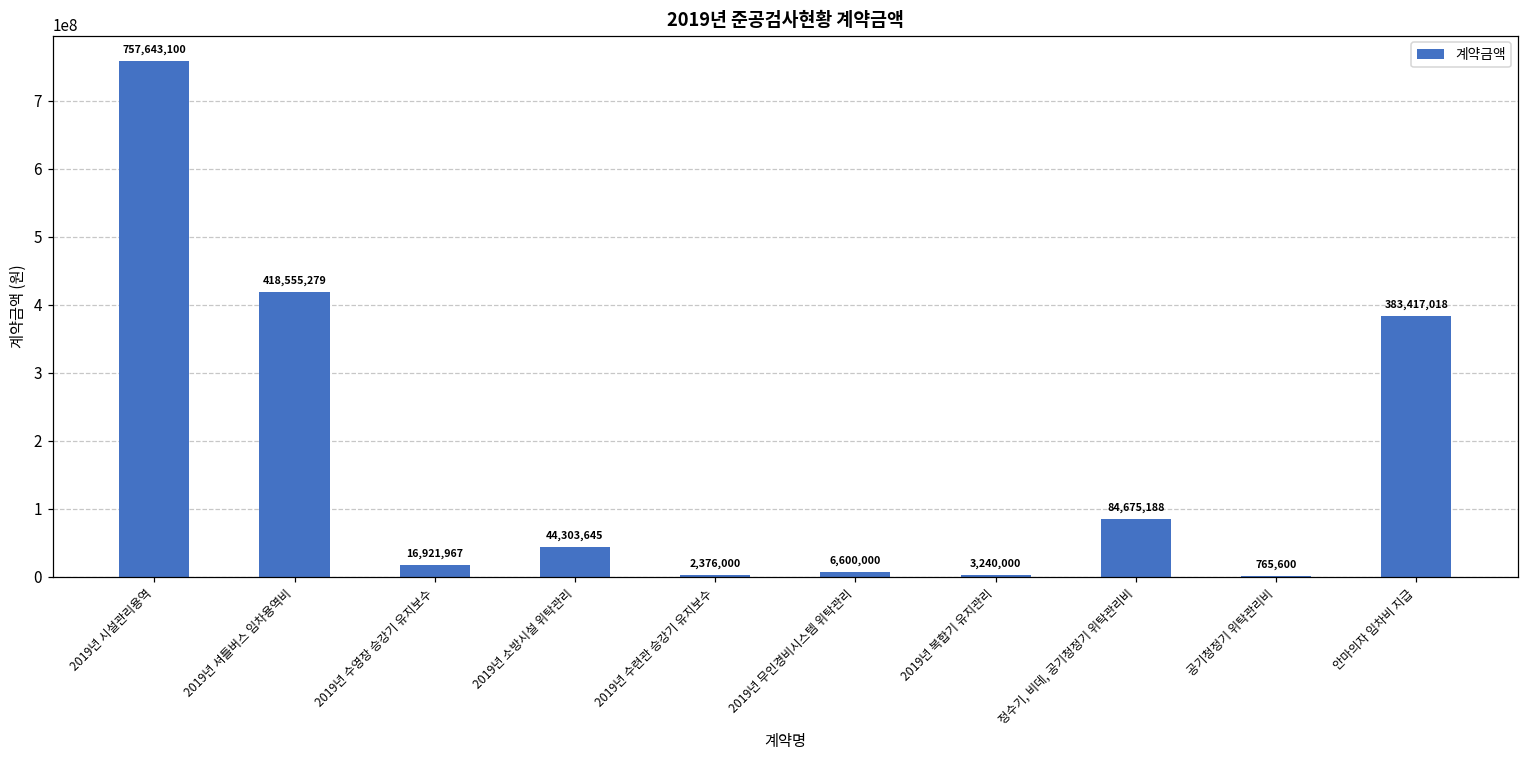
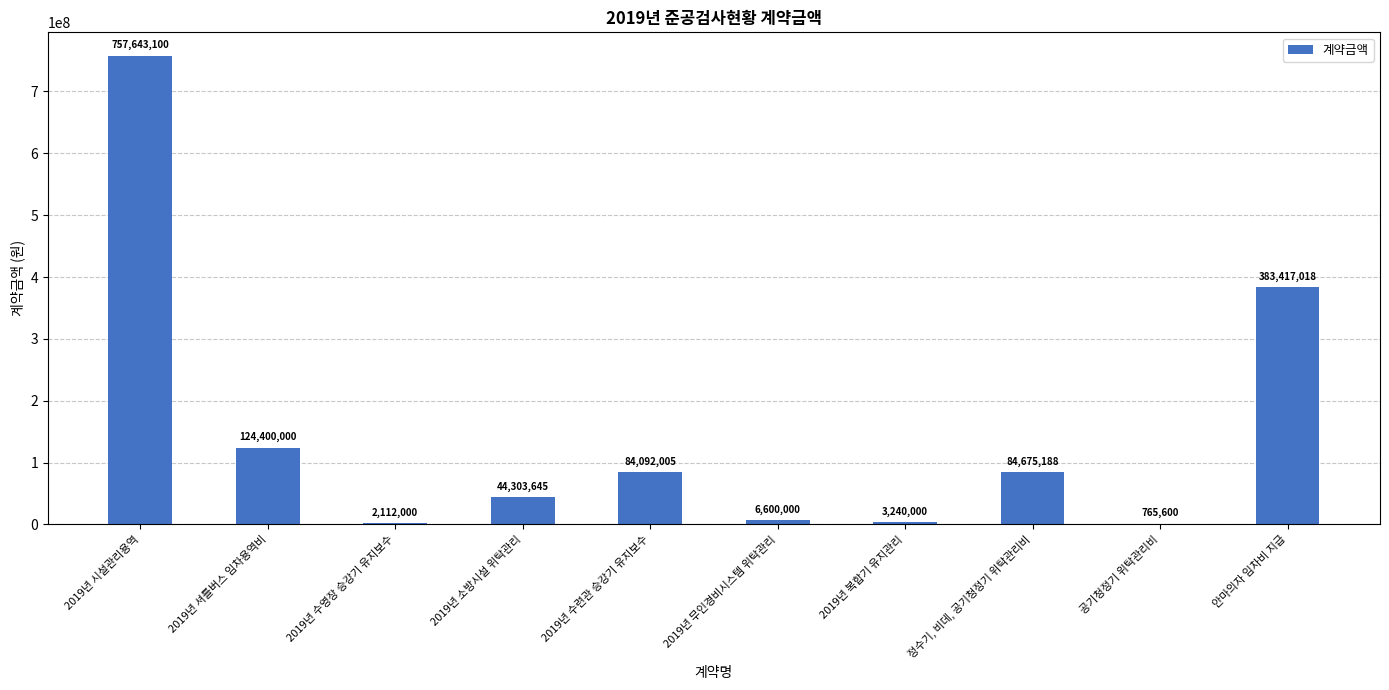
2019년 셔틀버스 임차용역비: 418,555,279 -> 124,400,000
2019년 수영장 승강기 유지보수: 16,921,967 -> 2,112,000
2019년 수련관 승강기 유지보수: 2,376,000 -> 84,092,005
